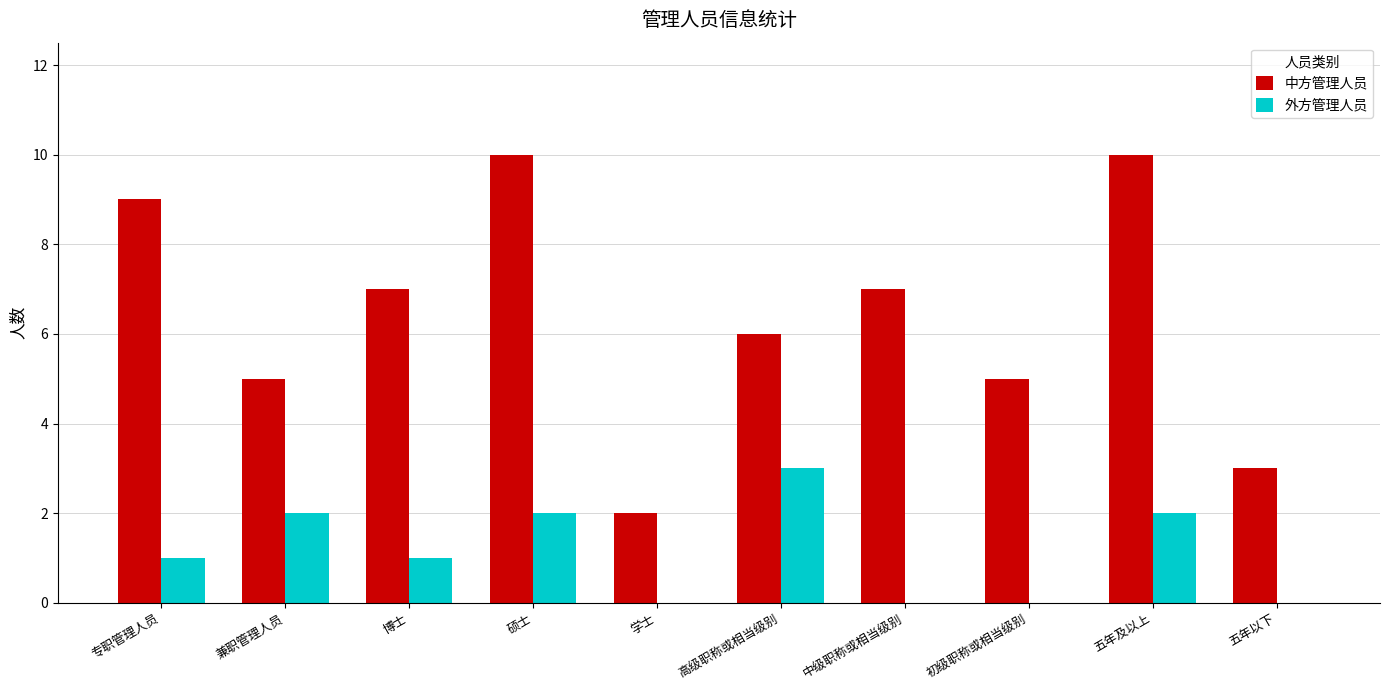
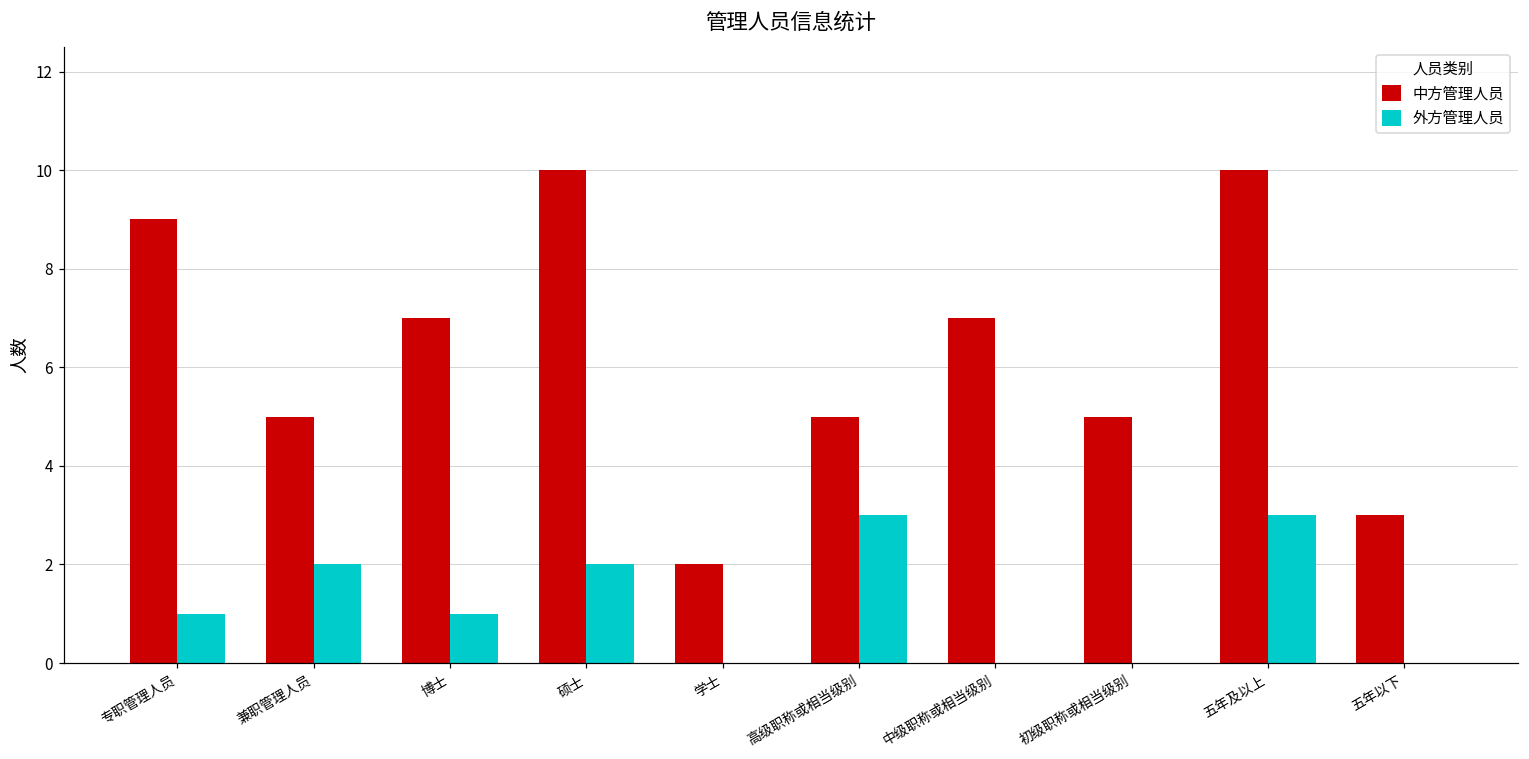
中方管理人员, 高级职称或相当级别: 6 -> 5
外方管理人员, 五年及以上: 2 -> 3
